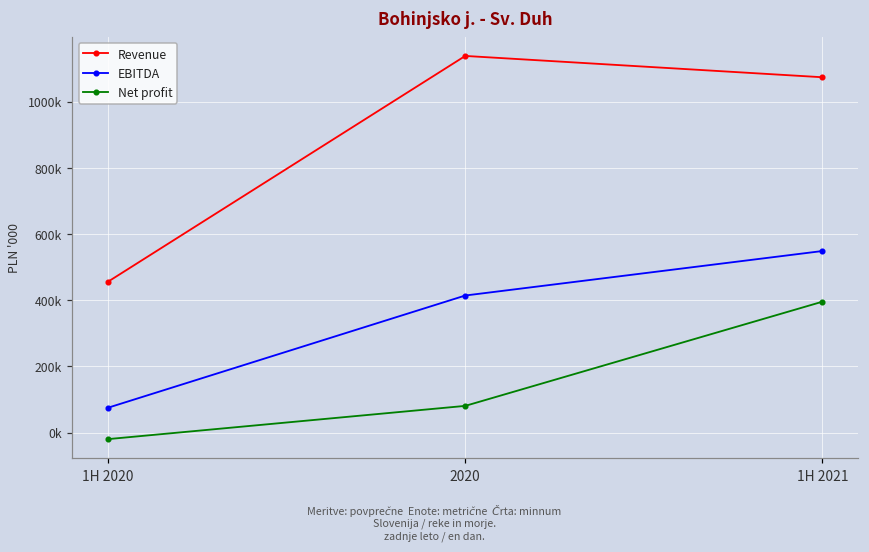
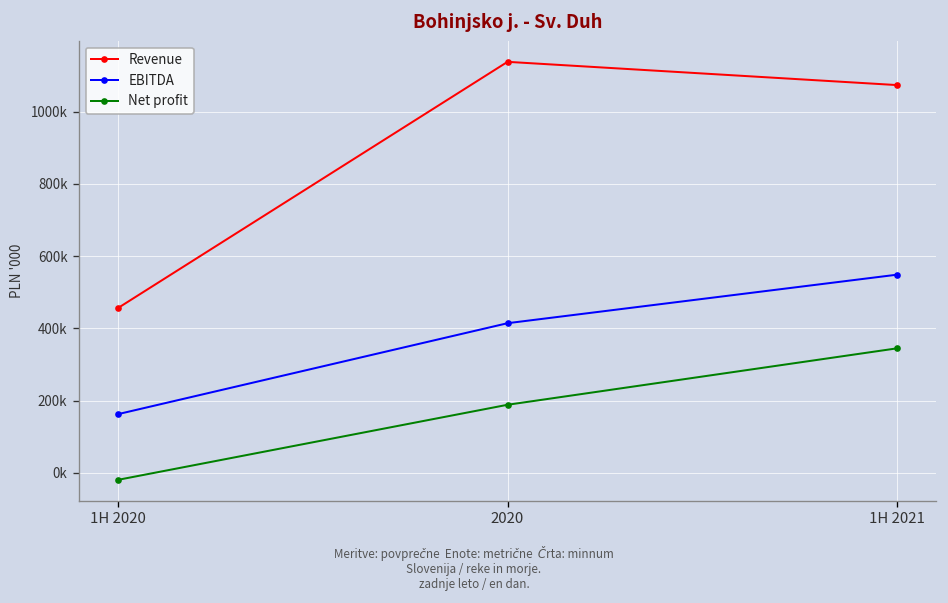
EBITDA, 1H 2020: 80000 -> 160000
Net profit, 2020: 80000 -> 190000
Net profit, 1H 2021: 400000 -> 340000
